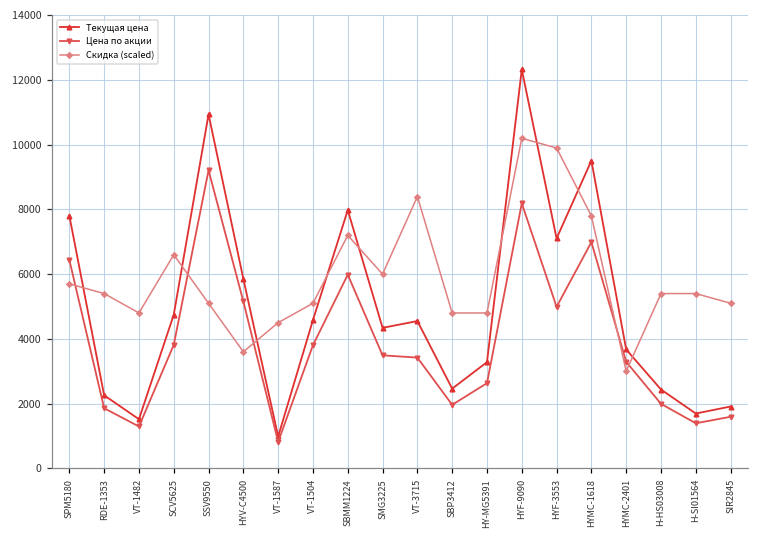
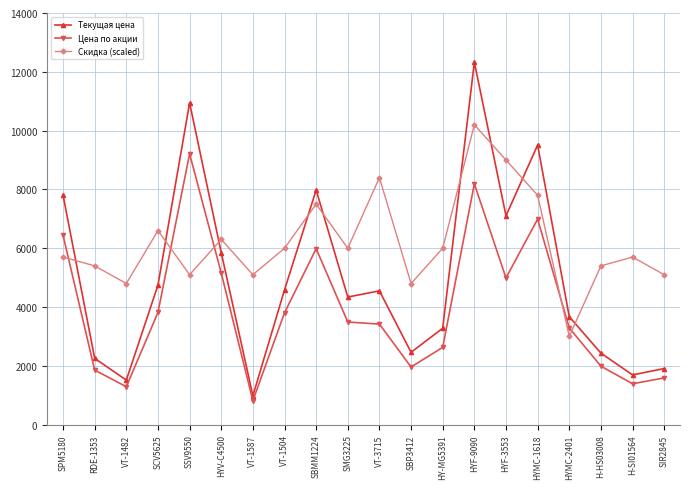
Скидка (scaled), HYV-C4500: 3600 -> 6300
Скидка (scaled), VT-1587: 4500 -> 5100
Скидка (scaled), VT-1504: 5100 -> 6000
Скидка (scaled), SBMM1224: 7200 -> 7500
Скидка (scaled), HY-MG5391: 4800 -> 6000
Скидка (scaled), HYF-3553: 9900 -> 9000
Скидка (scaled), H-SI01564: 5400 -> 5700
